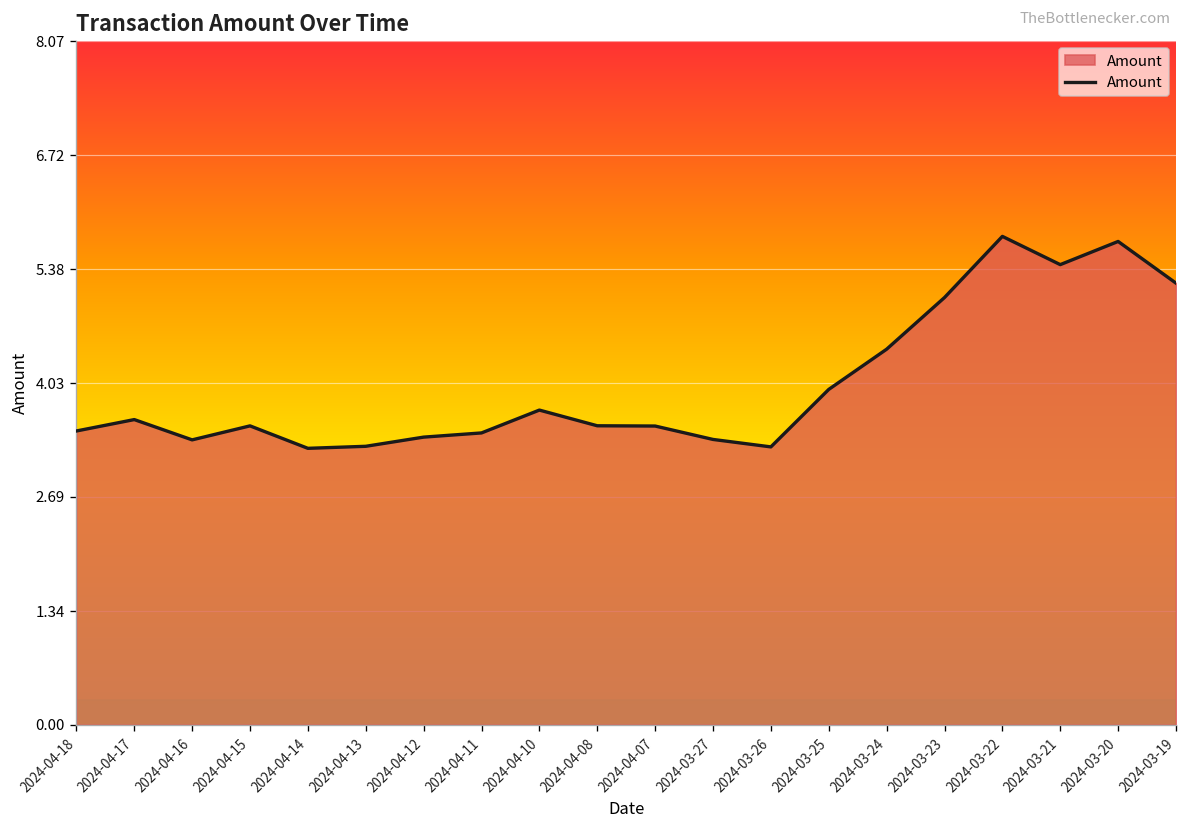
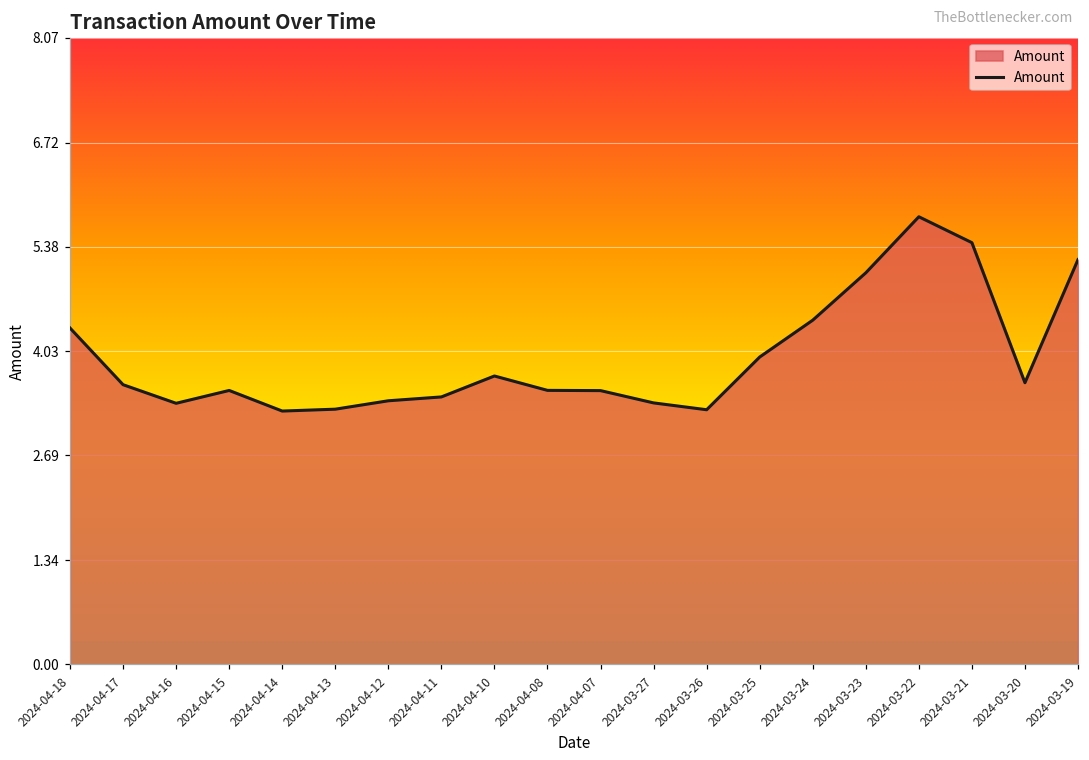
2024-04-18: 3.5 -> 4.3
2024-03-20: 5.7 -> 3.6
